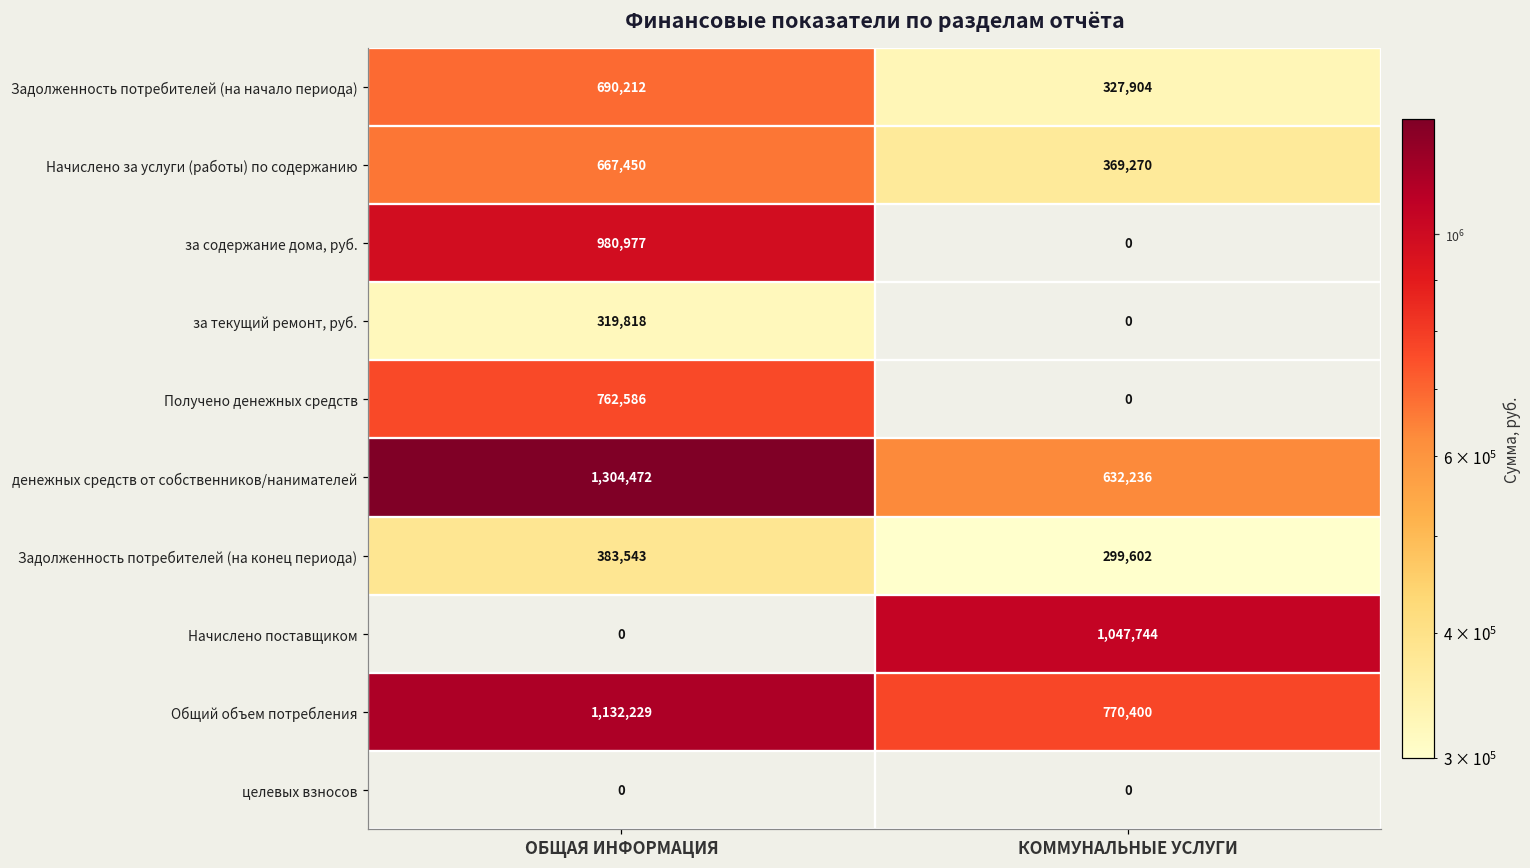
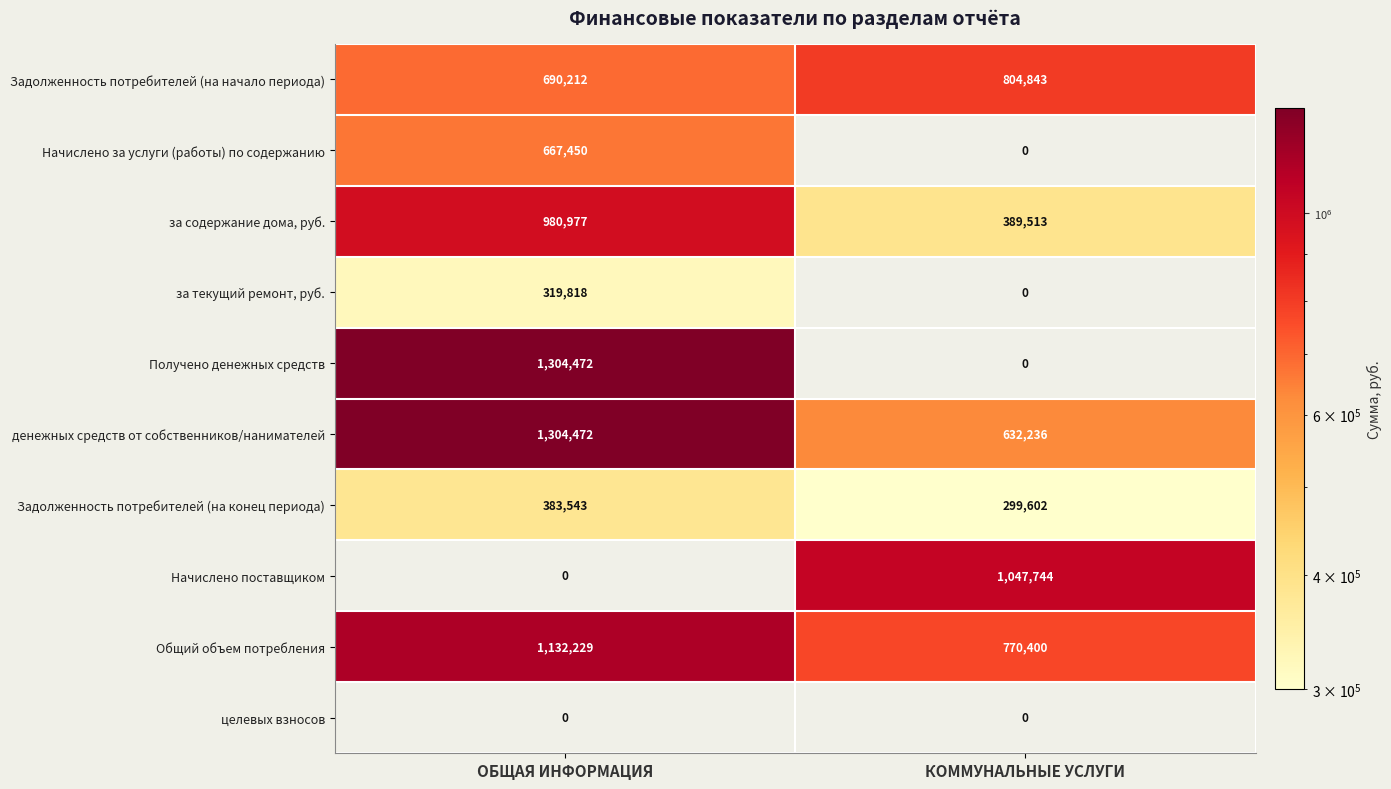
Задолженность потребителей (на начало периода), КОММУНАЛЬНЫЕ УСЛУГИ: 327,904 -> 804,843
Начислено за услуги (работы) по содержанию, КОММУНАЛЬНЫЕ УСЛУГИ: 369,270 -> 0
за содержание дома, руб., КОММУНАЛЬНЫЕ УСЛУГИ: 0 -> 389,513
Получено денежных средств, ОБЩАЯ ИНФОРМАЦИЯ: 762,586 -> 1,304,472
